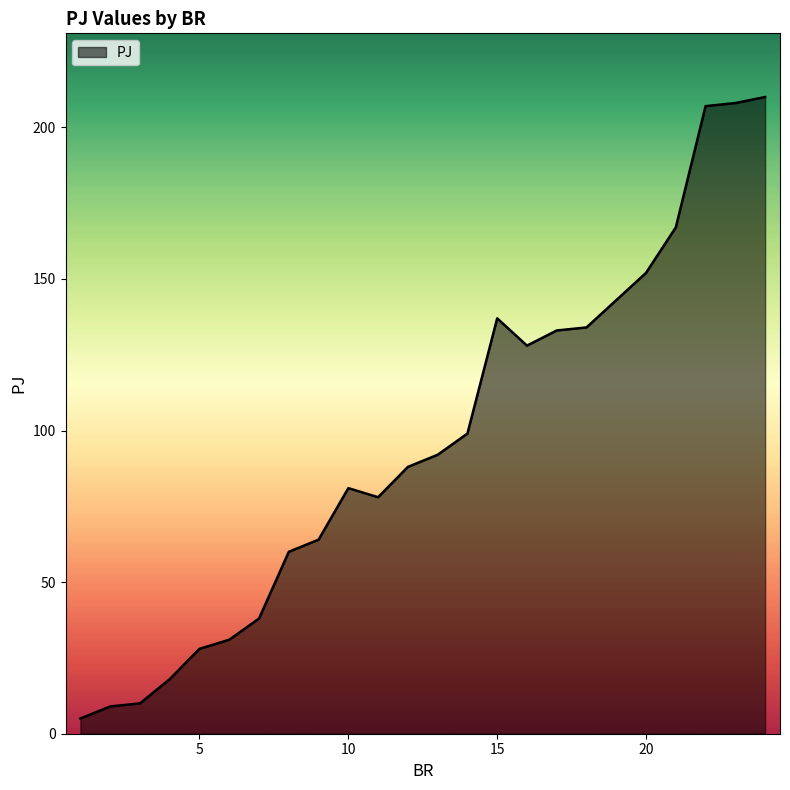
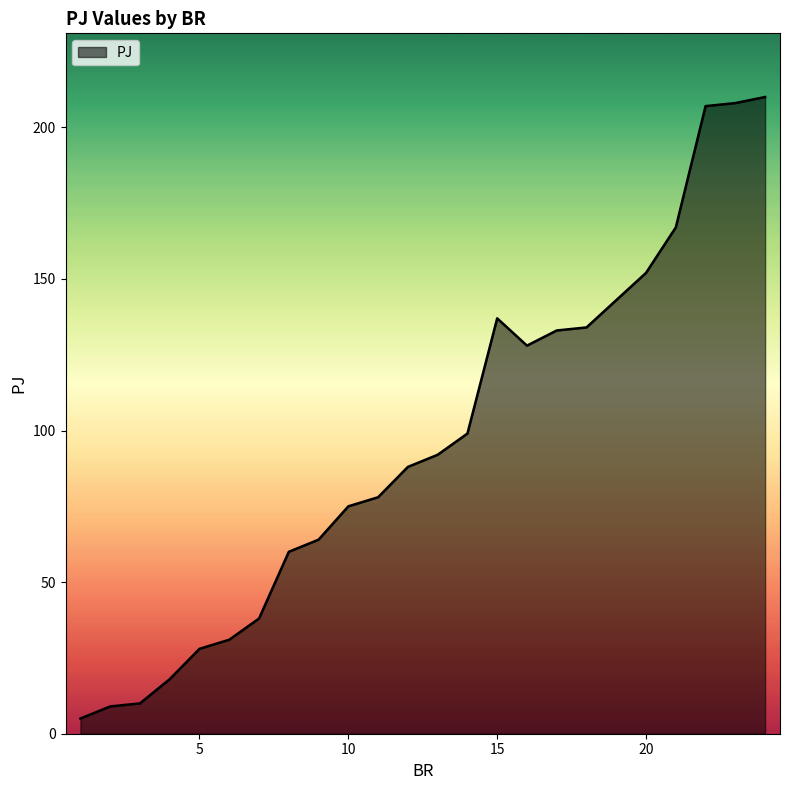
10: 81 -> 75
